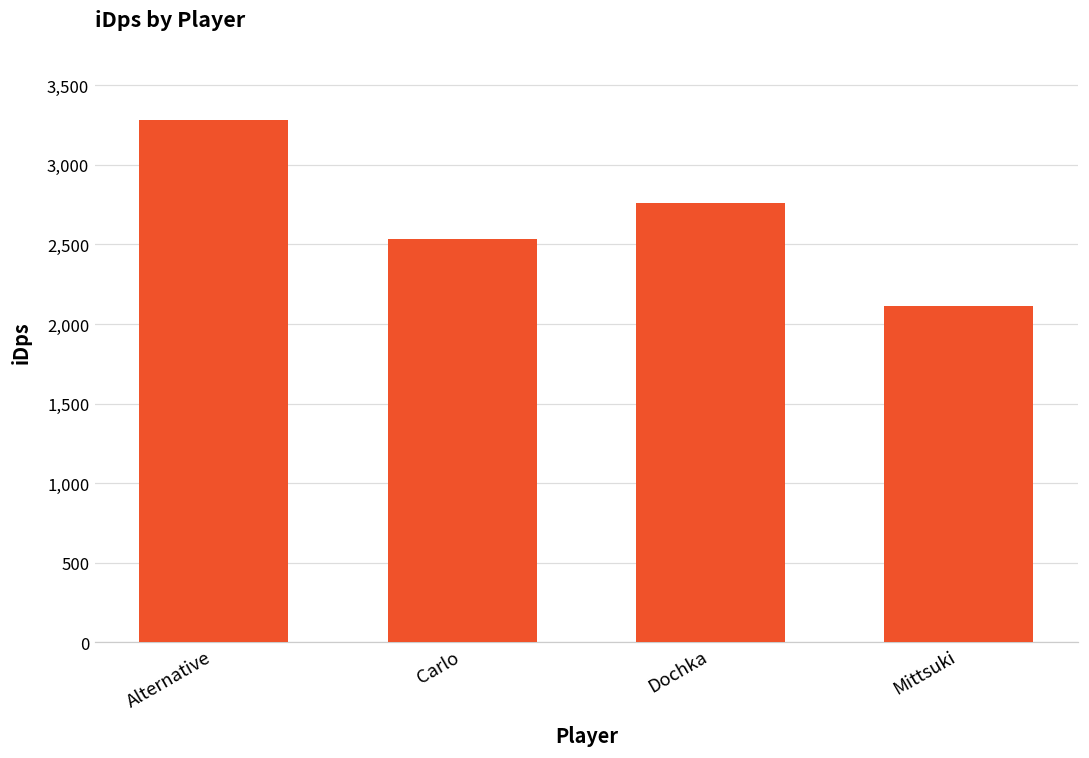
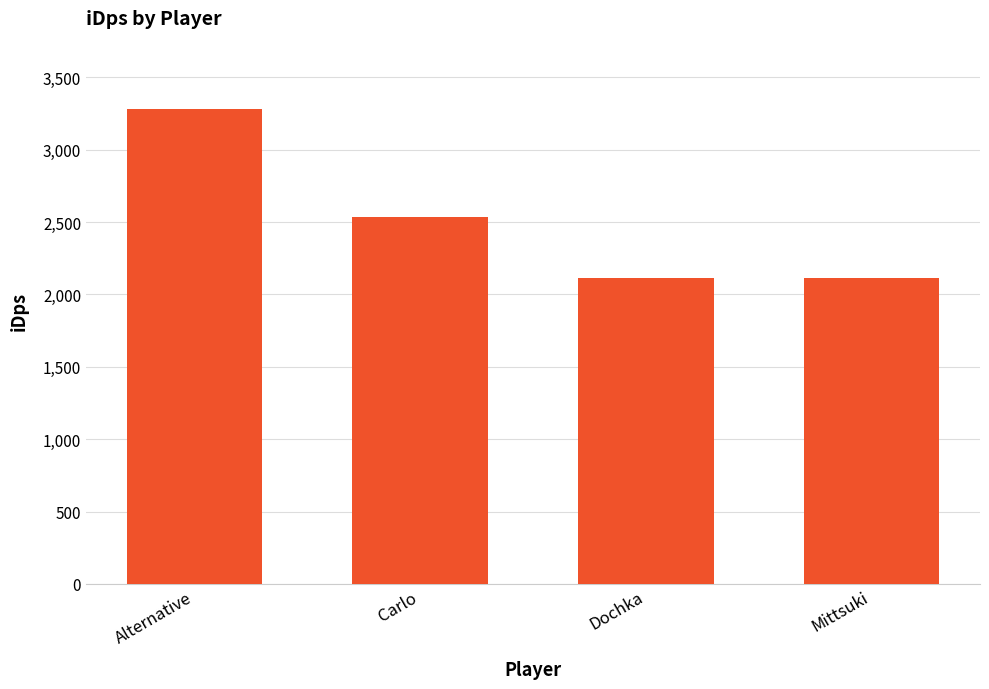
Dochka: 2,760 -> 2,120
